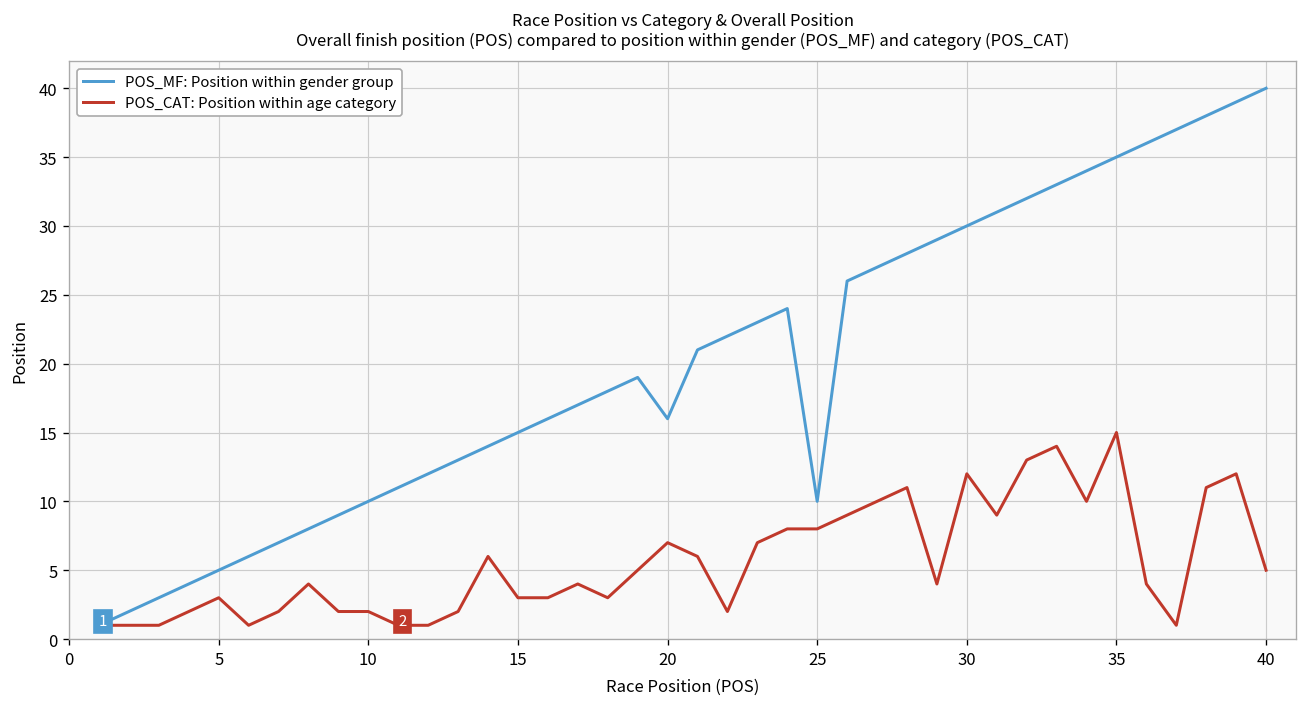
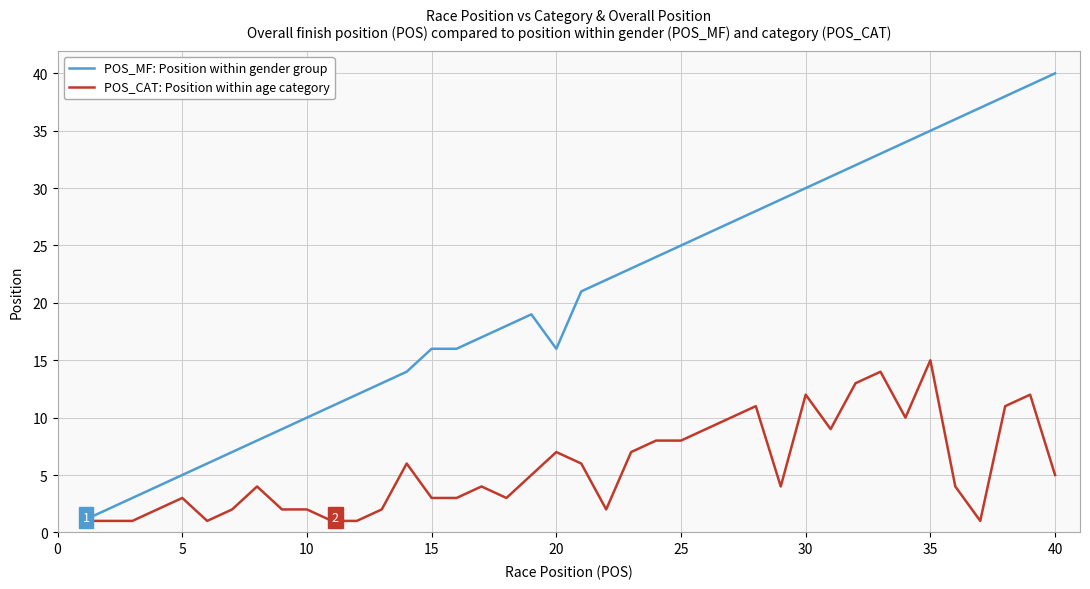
POS_MF: Position within gender group, 15: 15 -> 16
POS_MF: Position within gender group, 25: 10 -> 25
